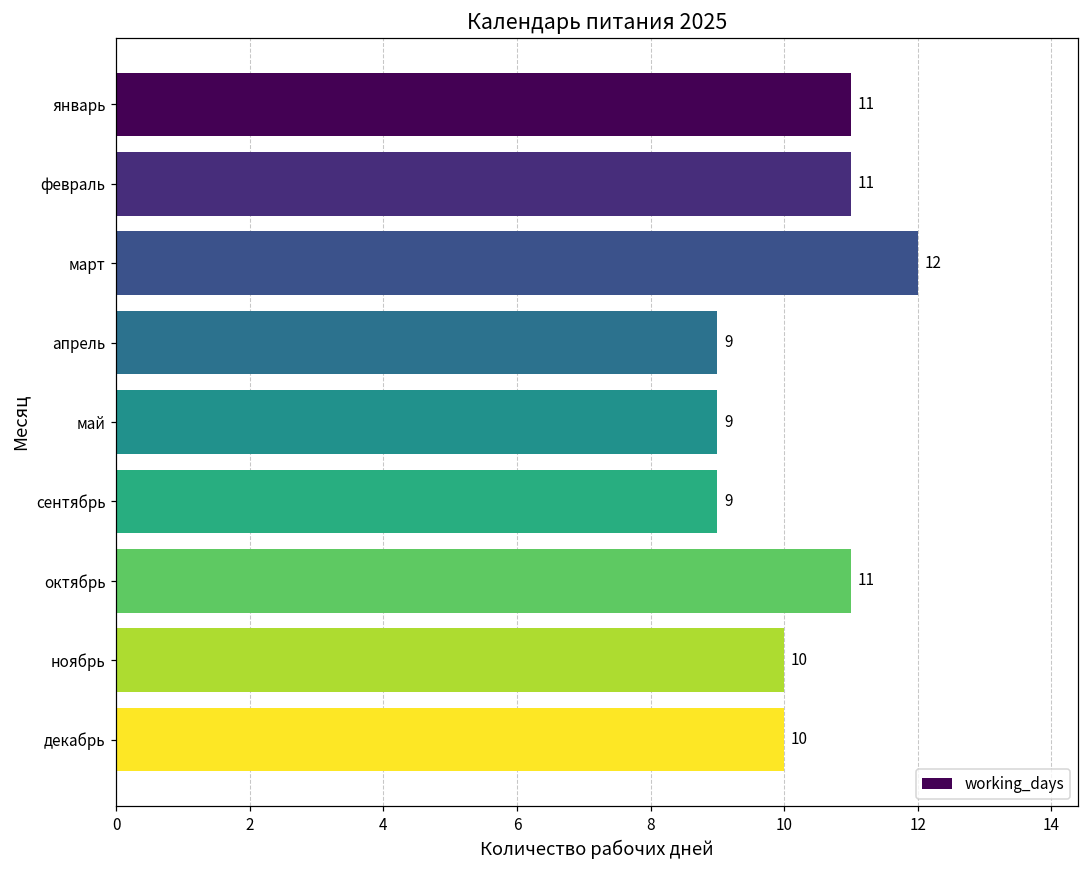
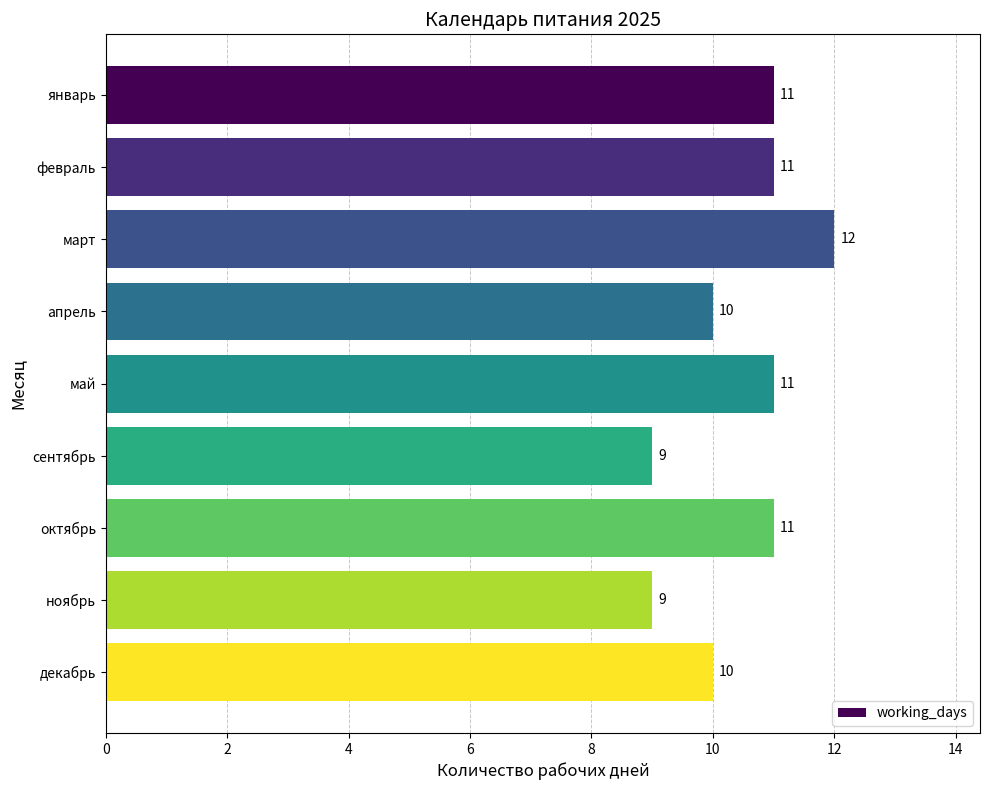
апрель: 9 -> 10
май: 9 -> 11
ноябрь: 10 -> 9
